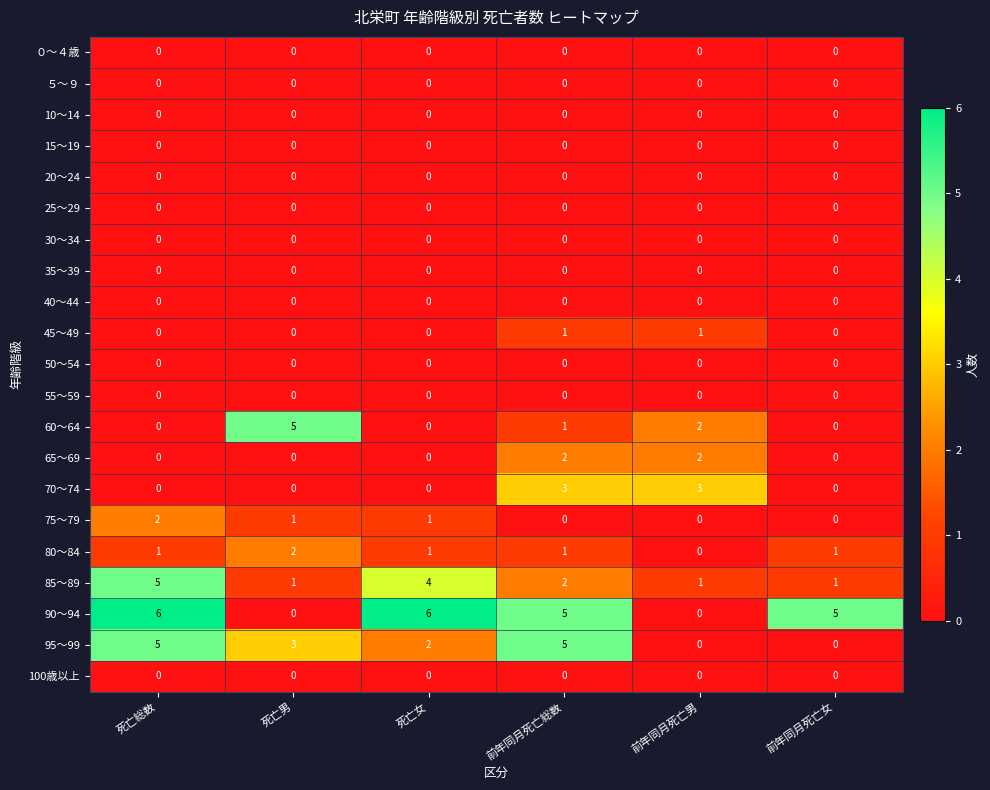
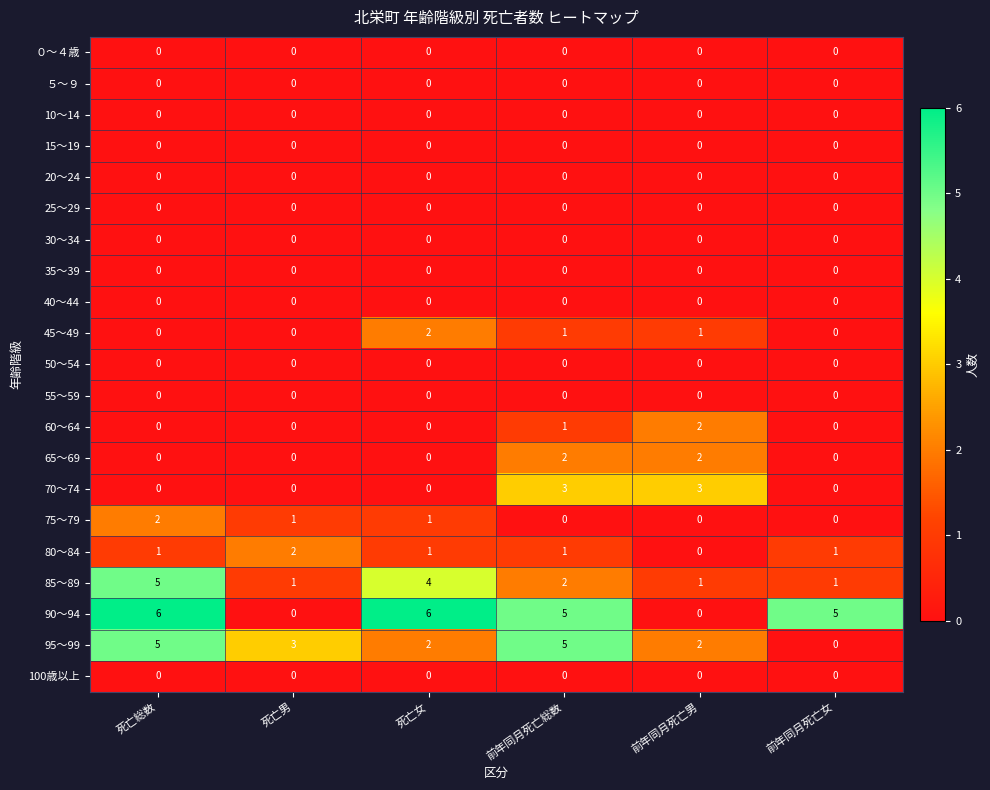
45～49, 死亡女: 0 -> 2
60～64, 死亡男: 5 -> 0
95～99, 前年同月死亡男: 0 -> 2
